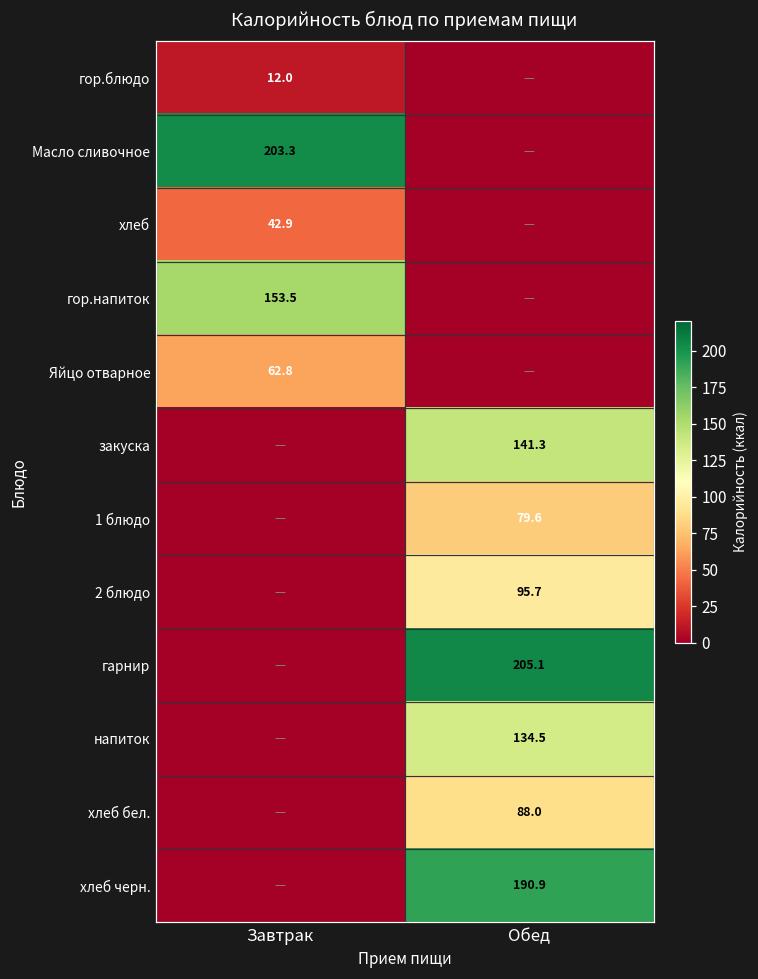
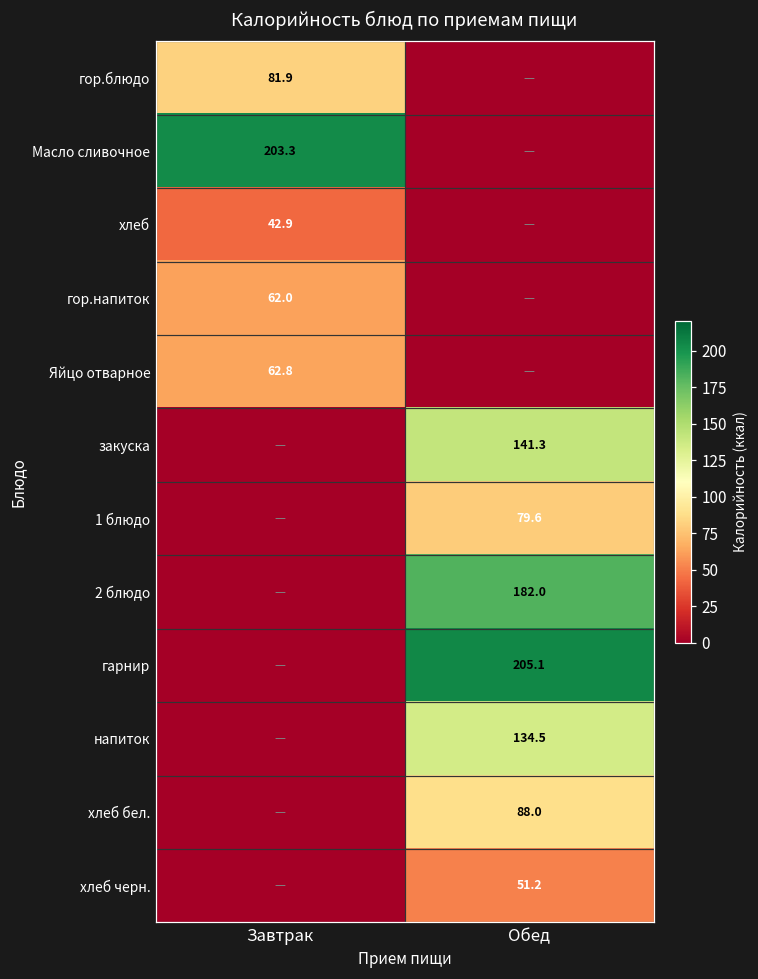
гор.блюдо, Завтрак: 12.0 -> 81.9
гор.напиток, Завтрак: 153.5 -> 62.0
2 блюдо, Обед: 95.7 -> 182.0
хлеб черн., Обед: 190.9 -> 51.2
